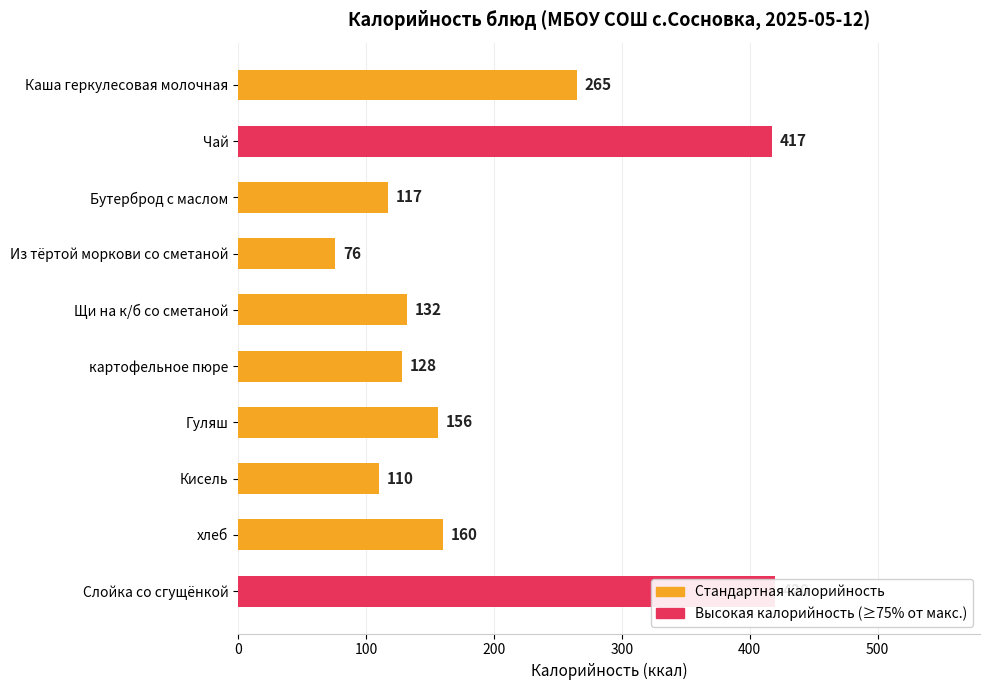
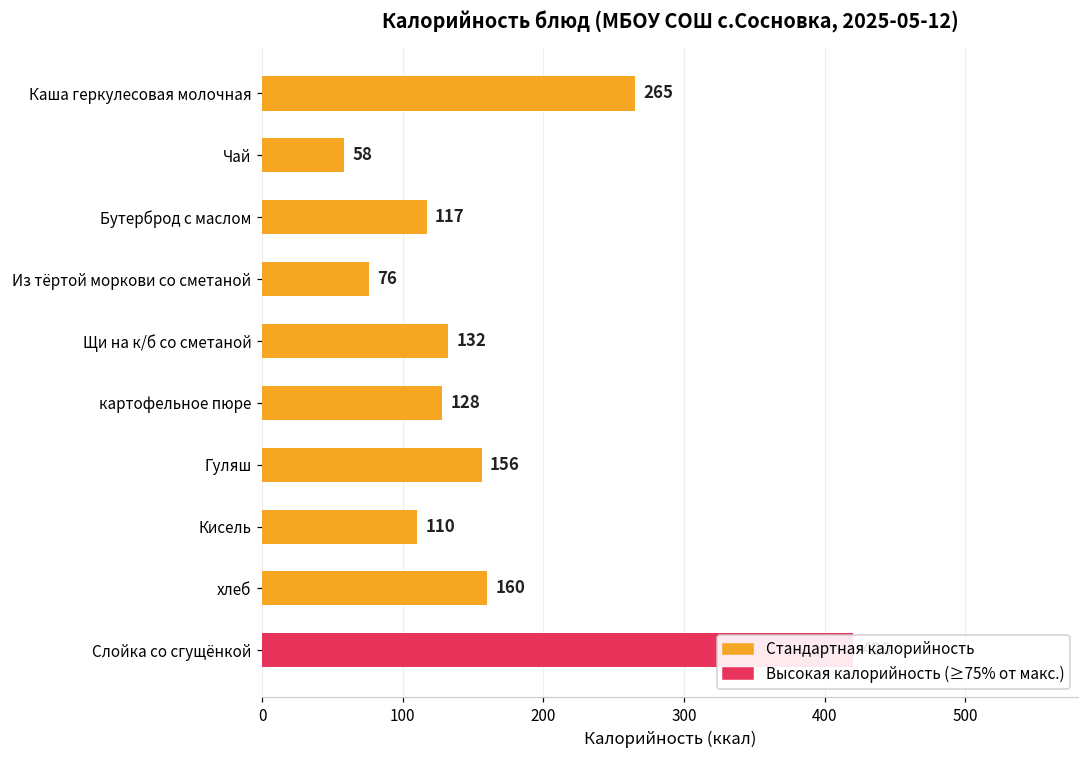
Чай: 417 -> 58
